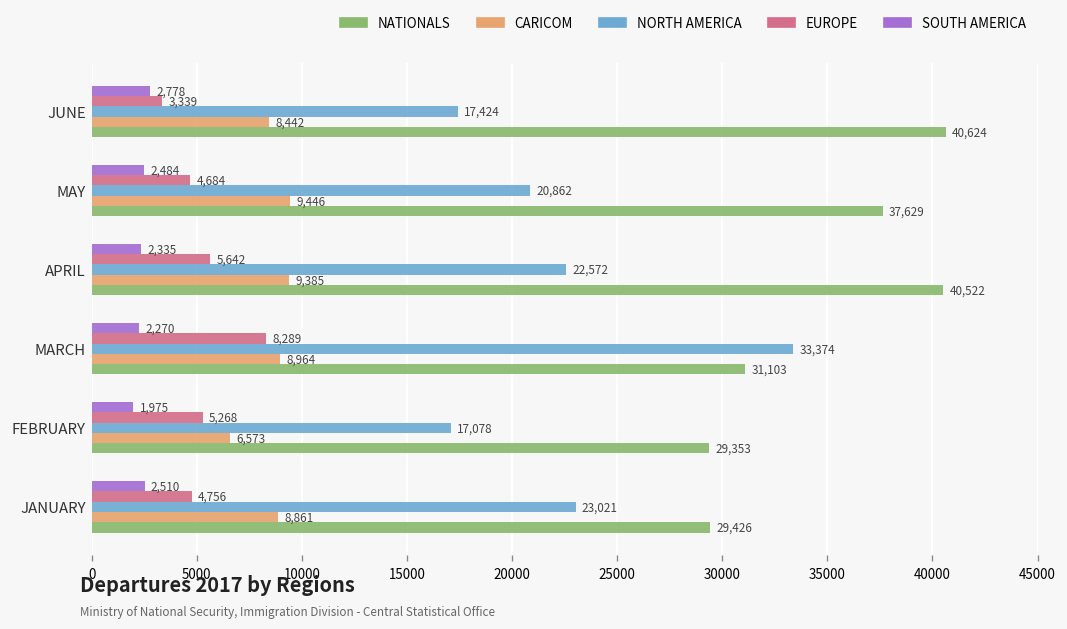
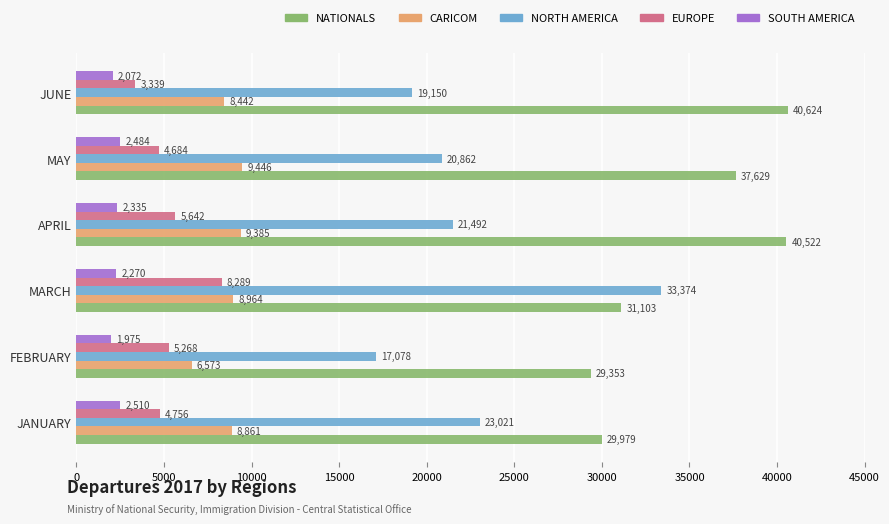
SOUTH AMERICA, JUNE: 2,778 -> 2,072
NORTH AMERICA, JUNE: 17,424 -> 19,150
NORTH AMERICA, APRIL: 22,572 -> 21,492
NATIONALS, JANUARY: 29,426 -> 29,979
